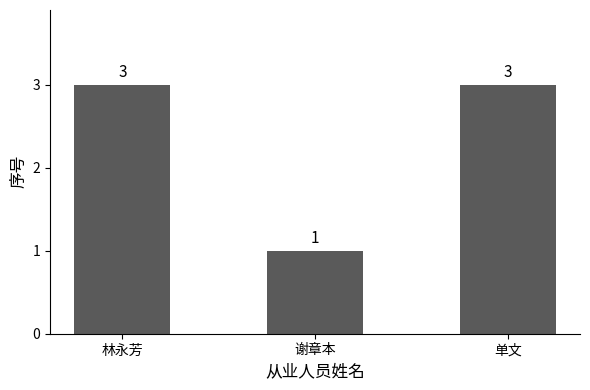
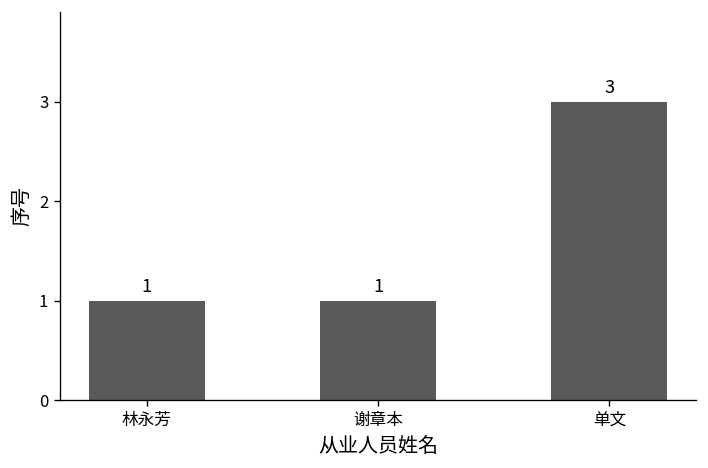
林永芳: 3 -> 1
